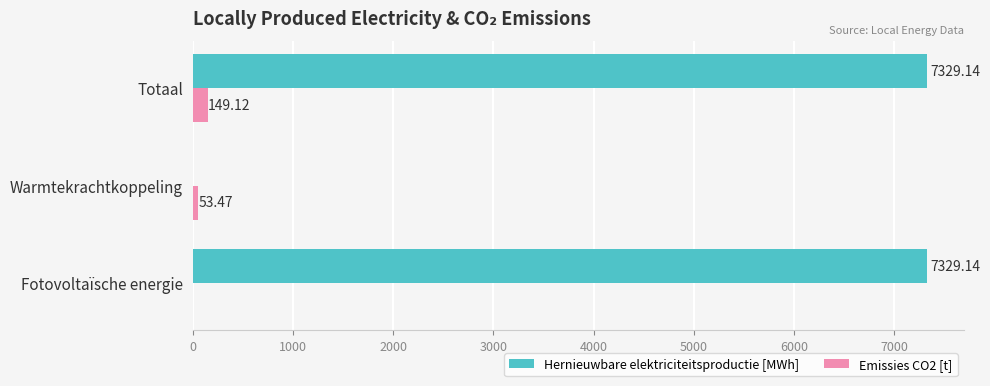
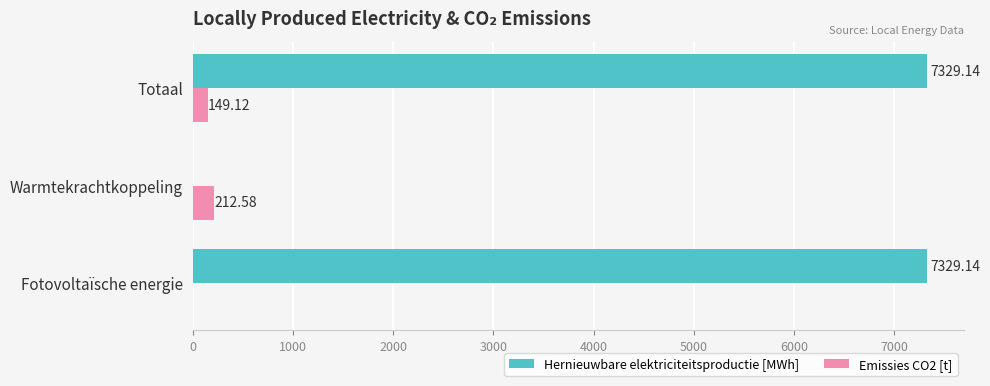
Emissies CO2 [t], Warmtekrachtkoppeling: 53.47 -> 212.58
